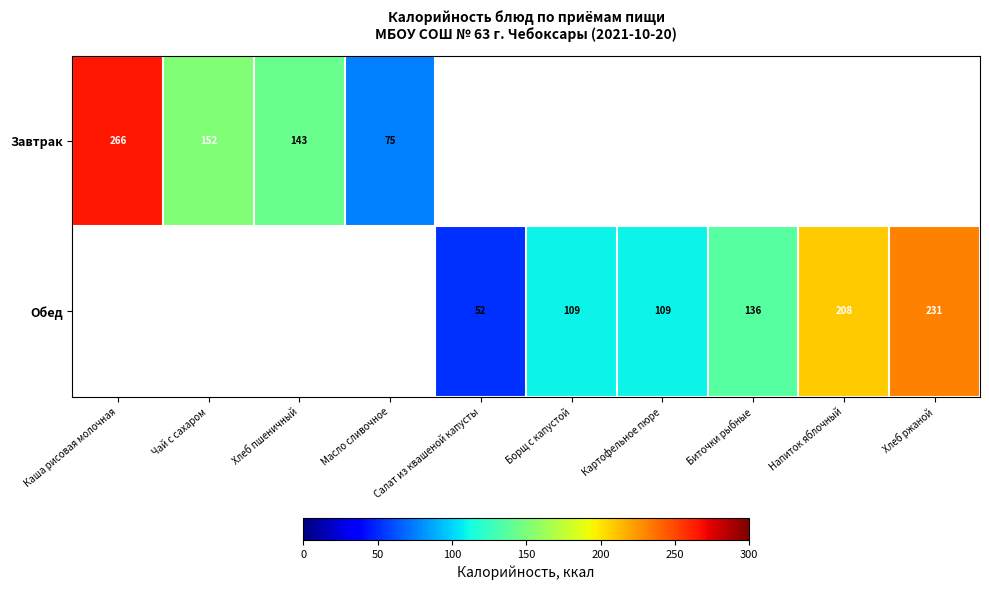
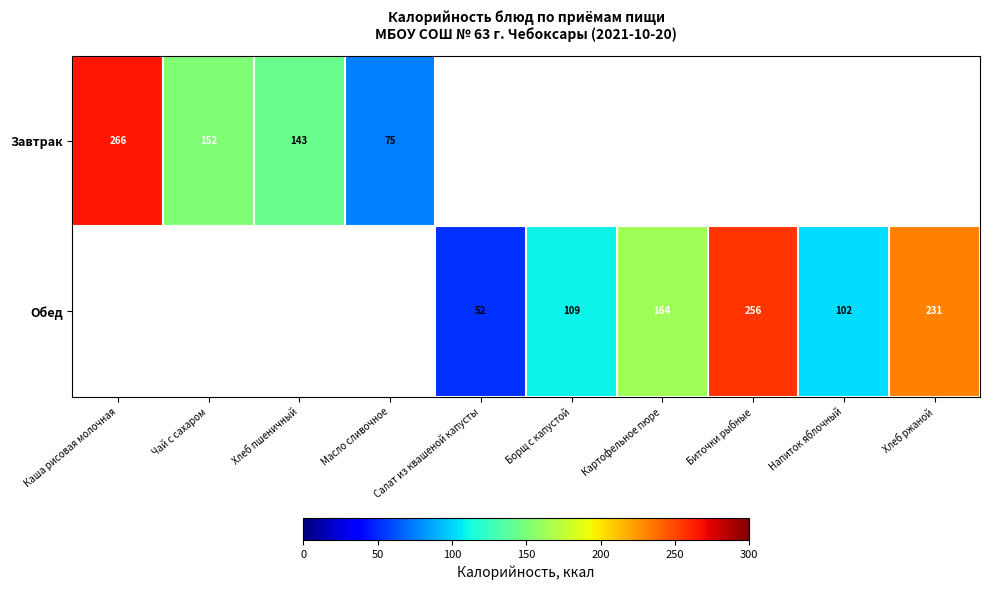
Обед, Картофельное пюре: 109 -> 164
Обед, Биточки рыбные: 136 -> 256
Обед, Напиток яблочный: 208 -> 102
